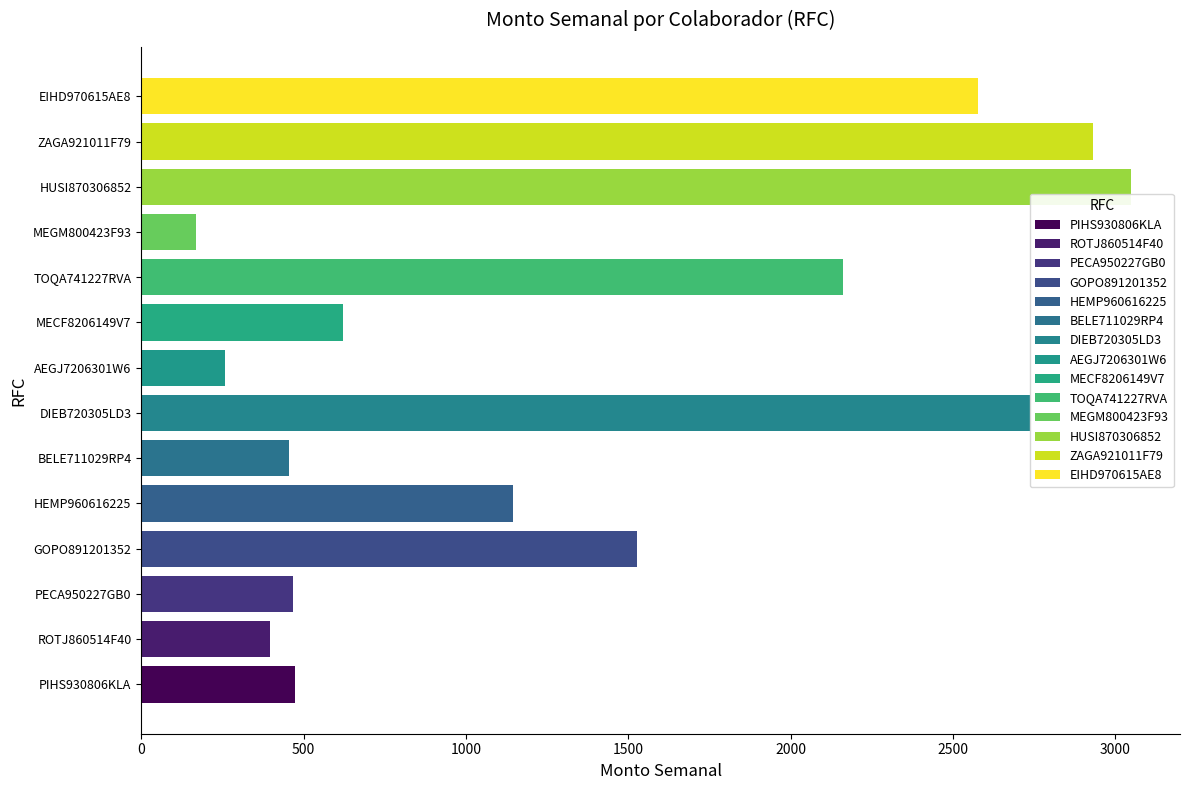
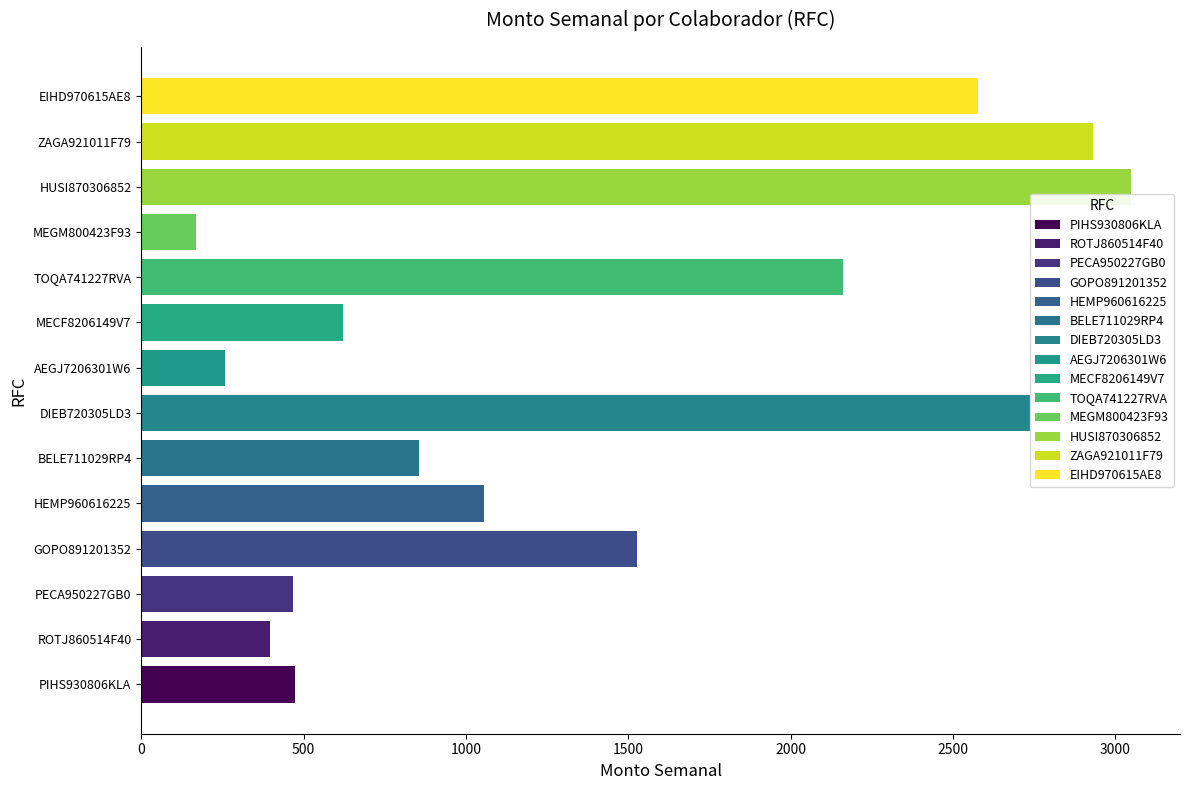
BELE711029RP4: 460 -> 860
HEMP960616225: 1140 -> 1050
